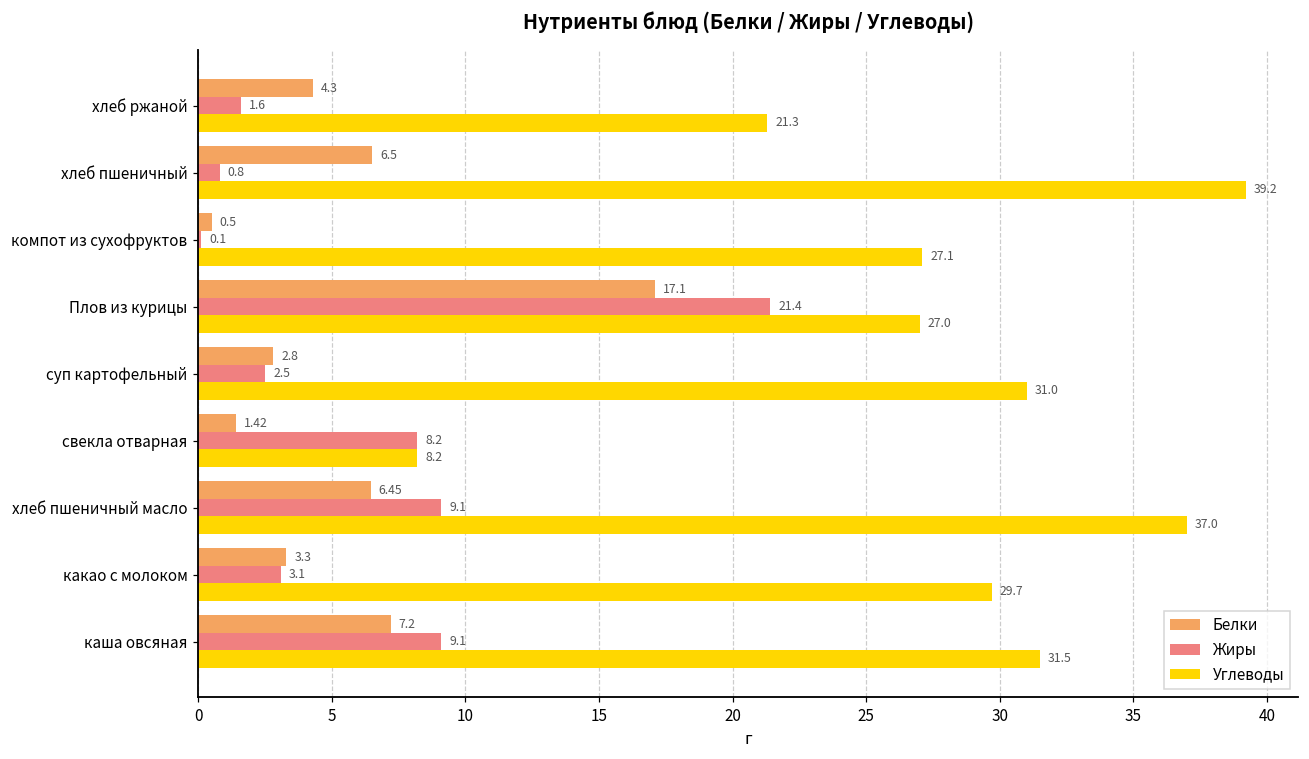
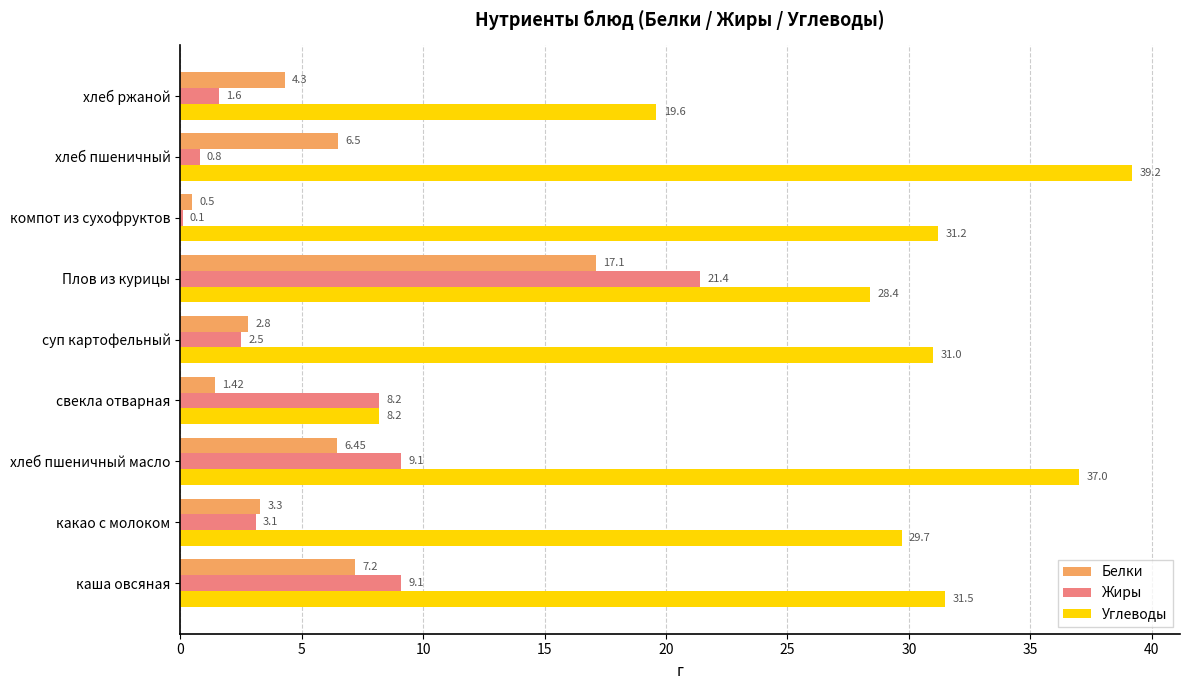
Углеводы, хлеб ржаной: 21.3 -> 19.6
Углеводы, компот из сухофруктов: 27.1 -> 31.2
Углеводы, Плов из курицы: 27.0 -> 28.4
